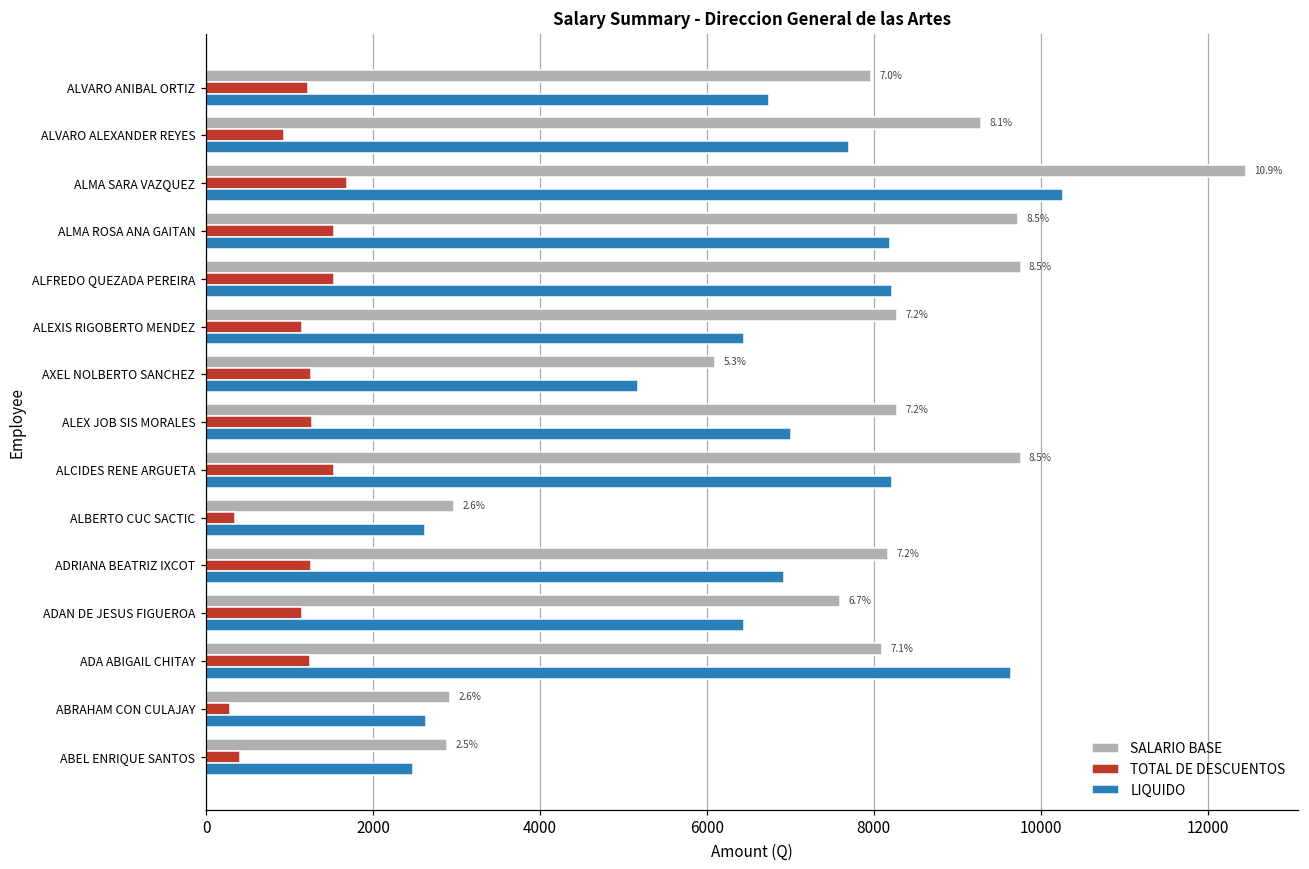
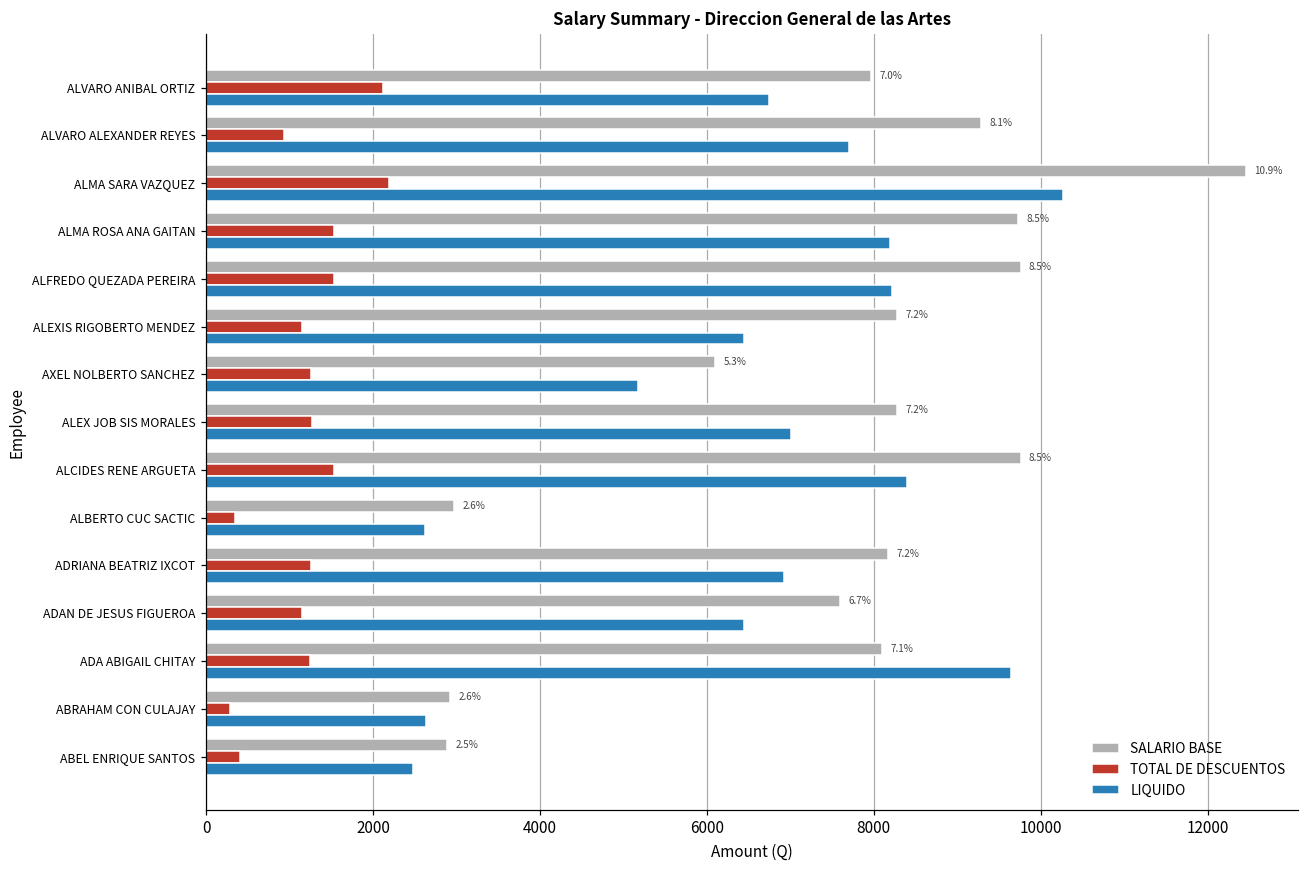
TOTAL DE DESCUENTOS, ALVARO ANIBAL ORTIZ: 1200 -> 2100
TOTAL DE DESCUENTOS, ALMA SARA VAZQUEZ: 1700 -> 2200
LIQUIDO, ALCIDES RENE ARGUETA: 8200 -> 8400
